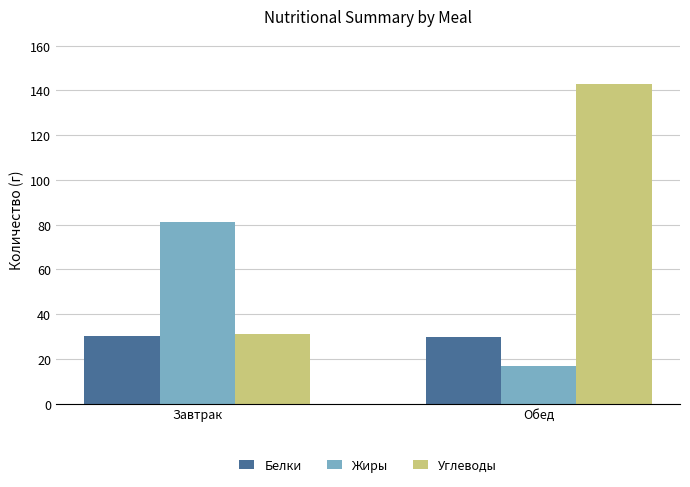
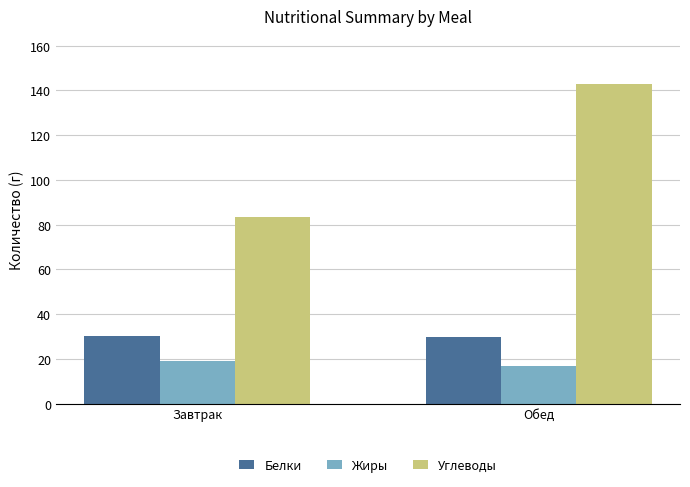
Жиры, Завтрак: 81 -> 19
Углеводы, Завтрак: 31 -> 83
